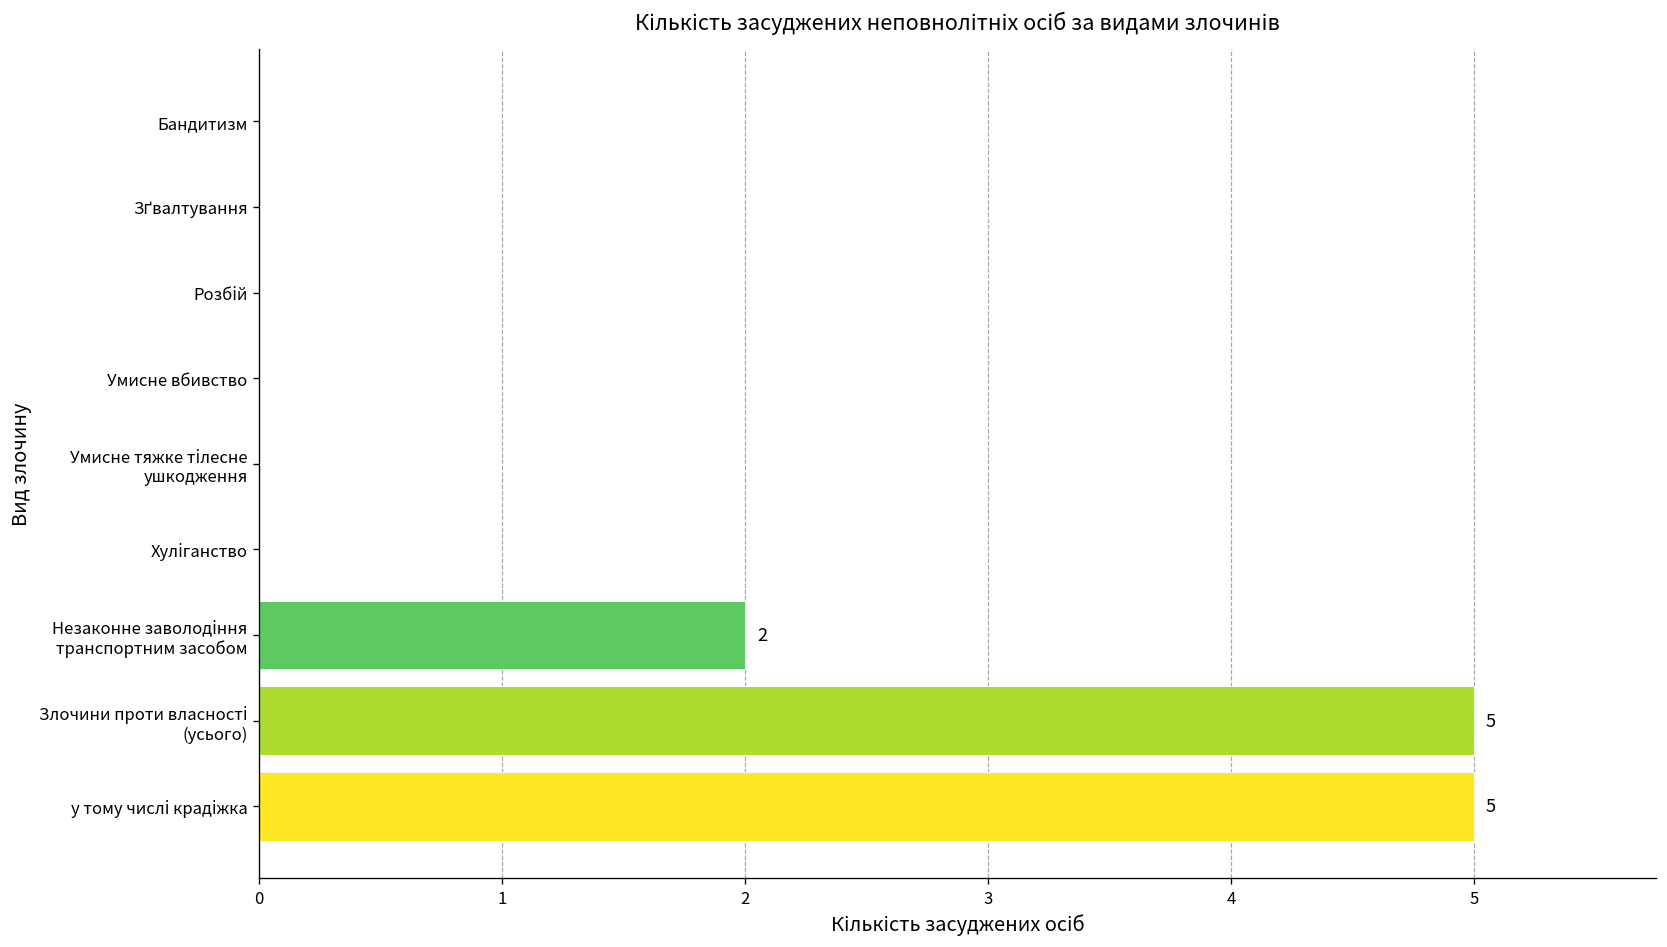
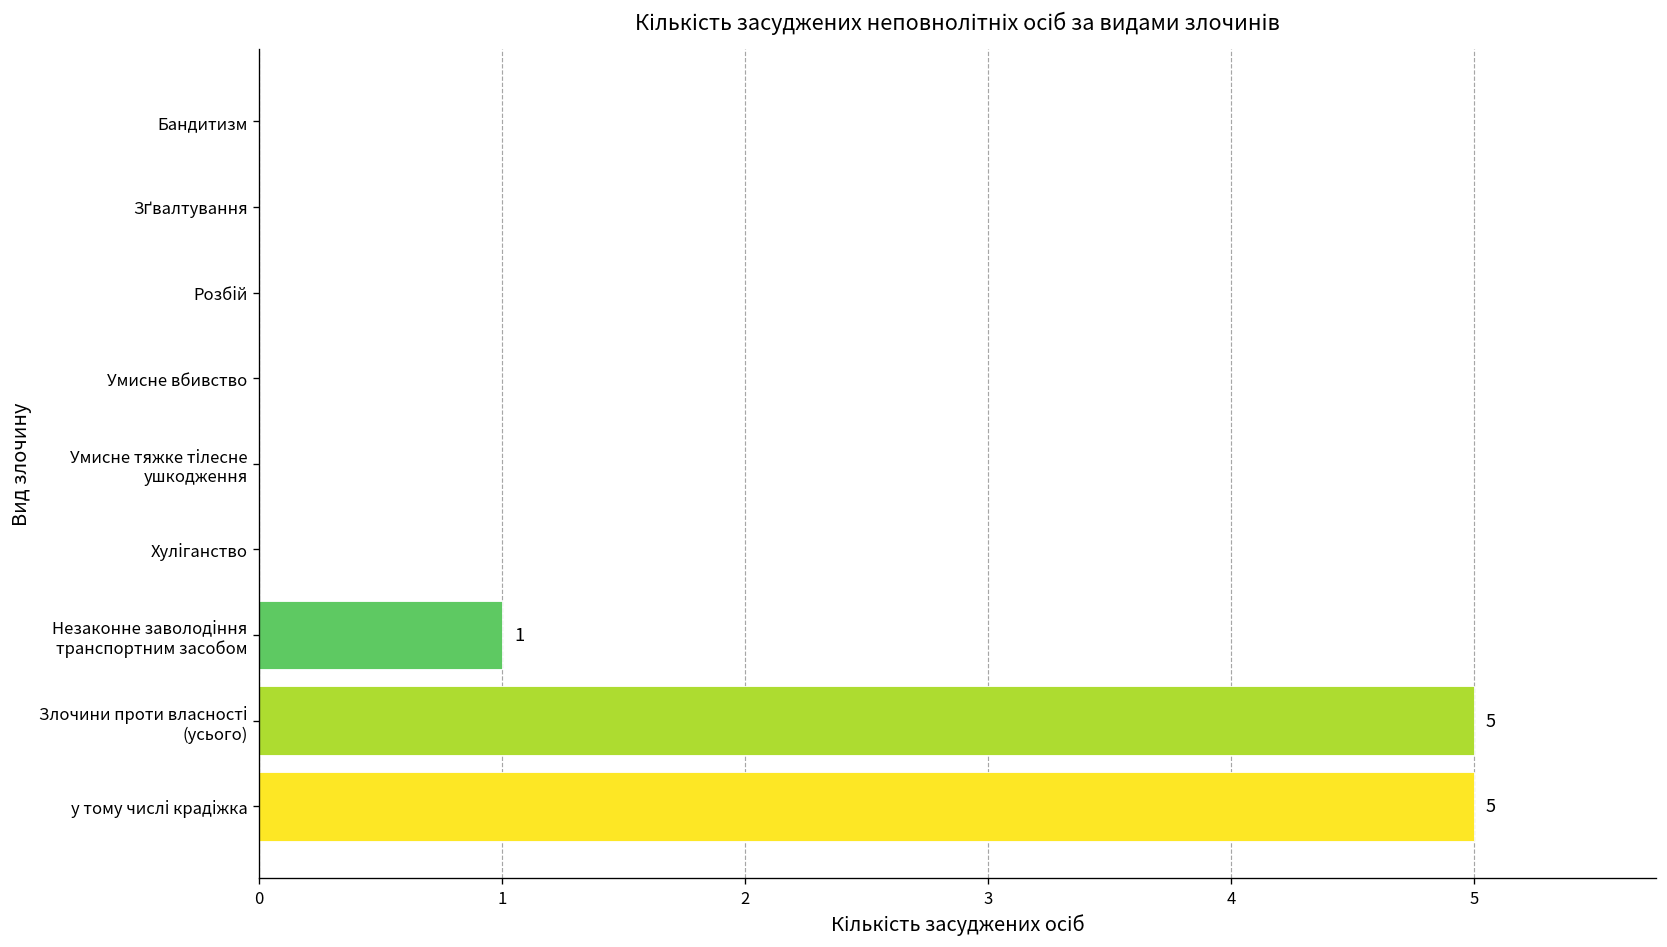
Незаконне заволодіння транспортним засобом: 2 -> 1
